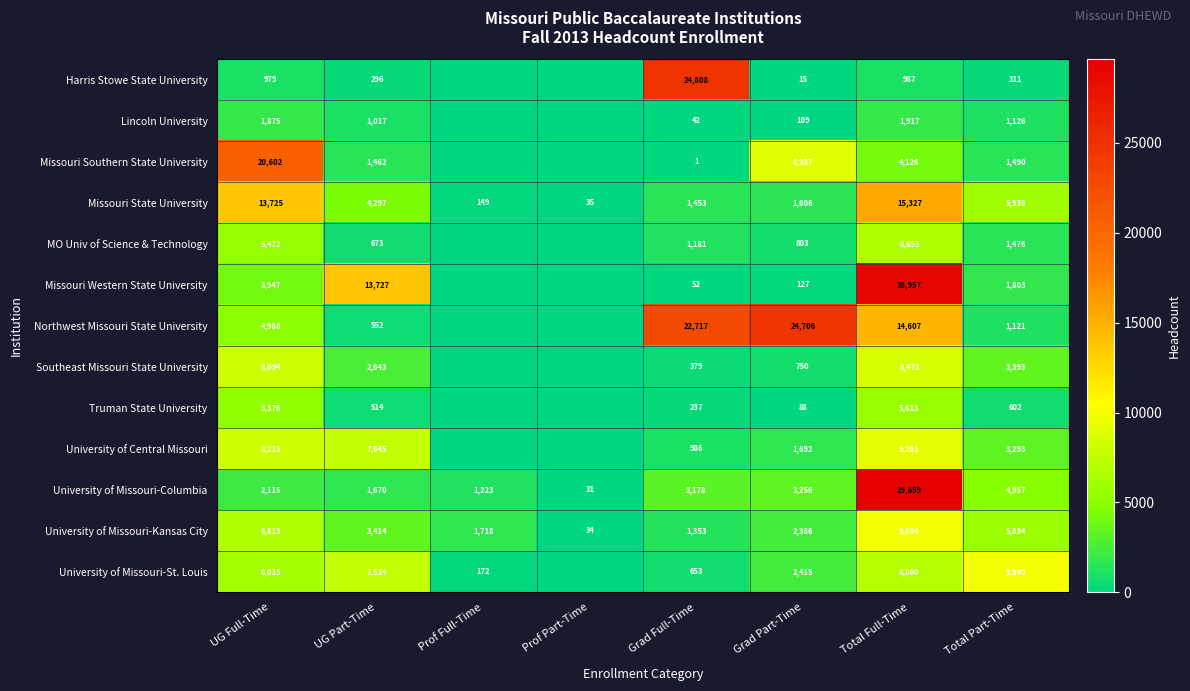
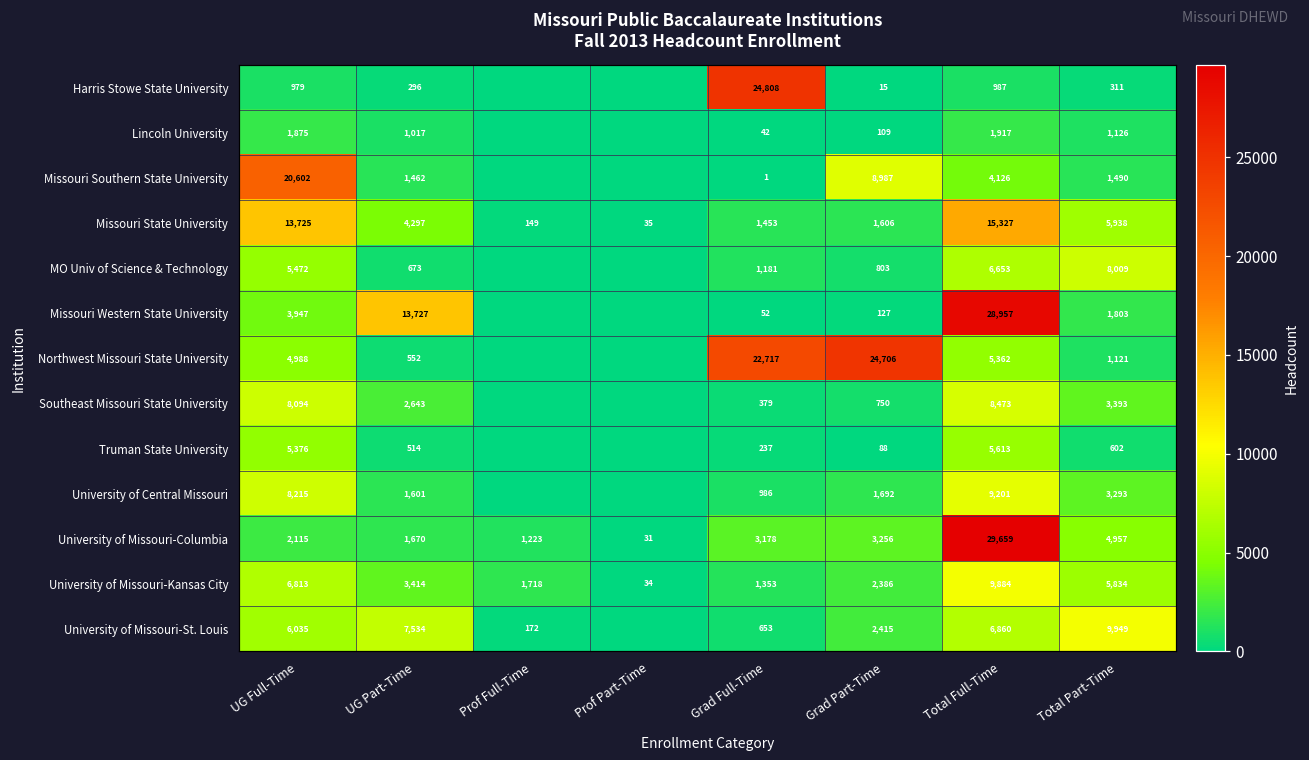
MO Univ of Science & Technology, Total Part-Time: 1,476 -> 8,009
Northwest Missouri State University, Total Full-Time: 14,607 -> 5,362
University of Central Missouri, UG Part-Time: 7,645 -> 1,601
